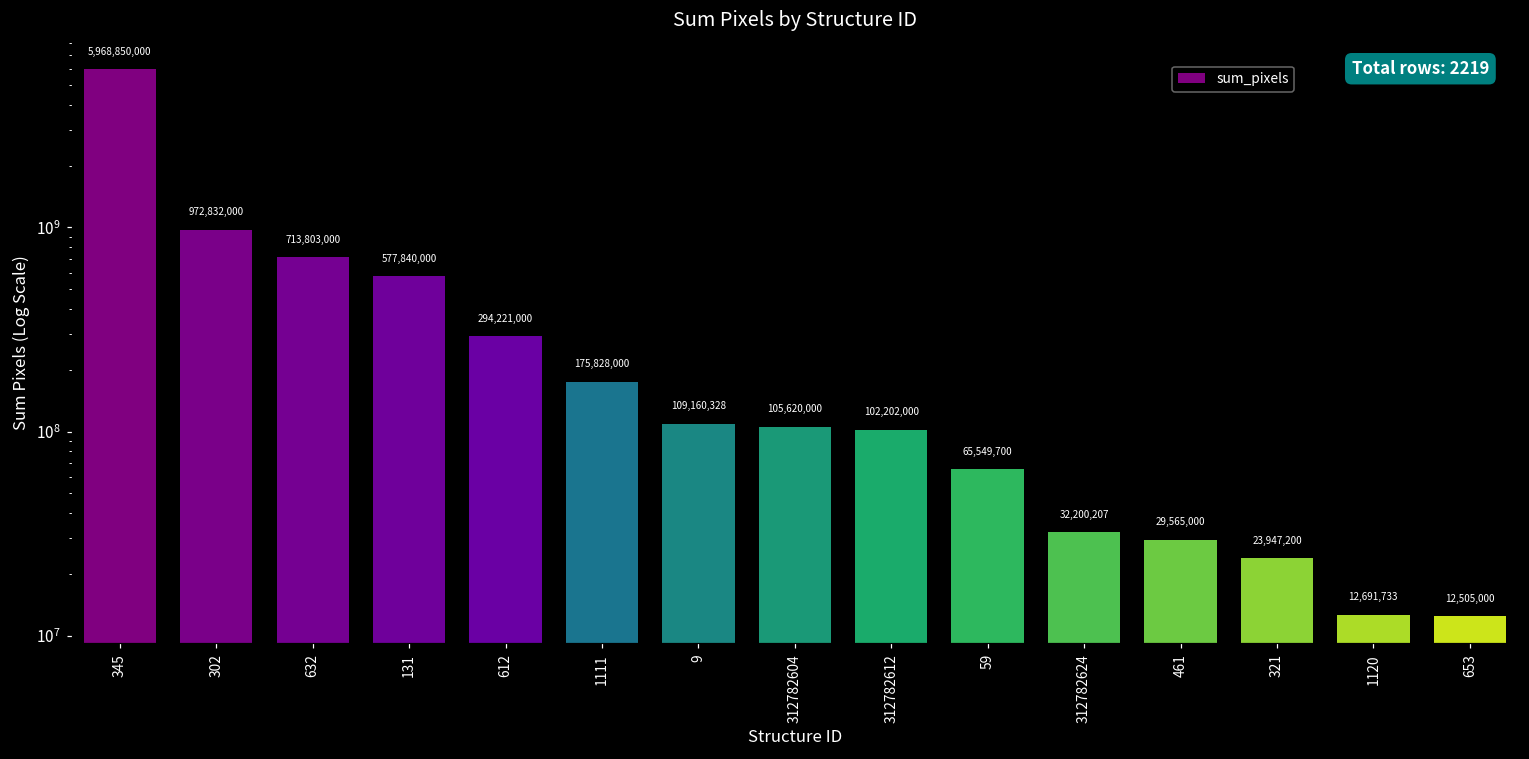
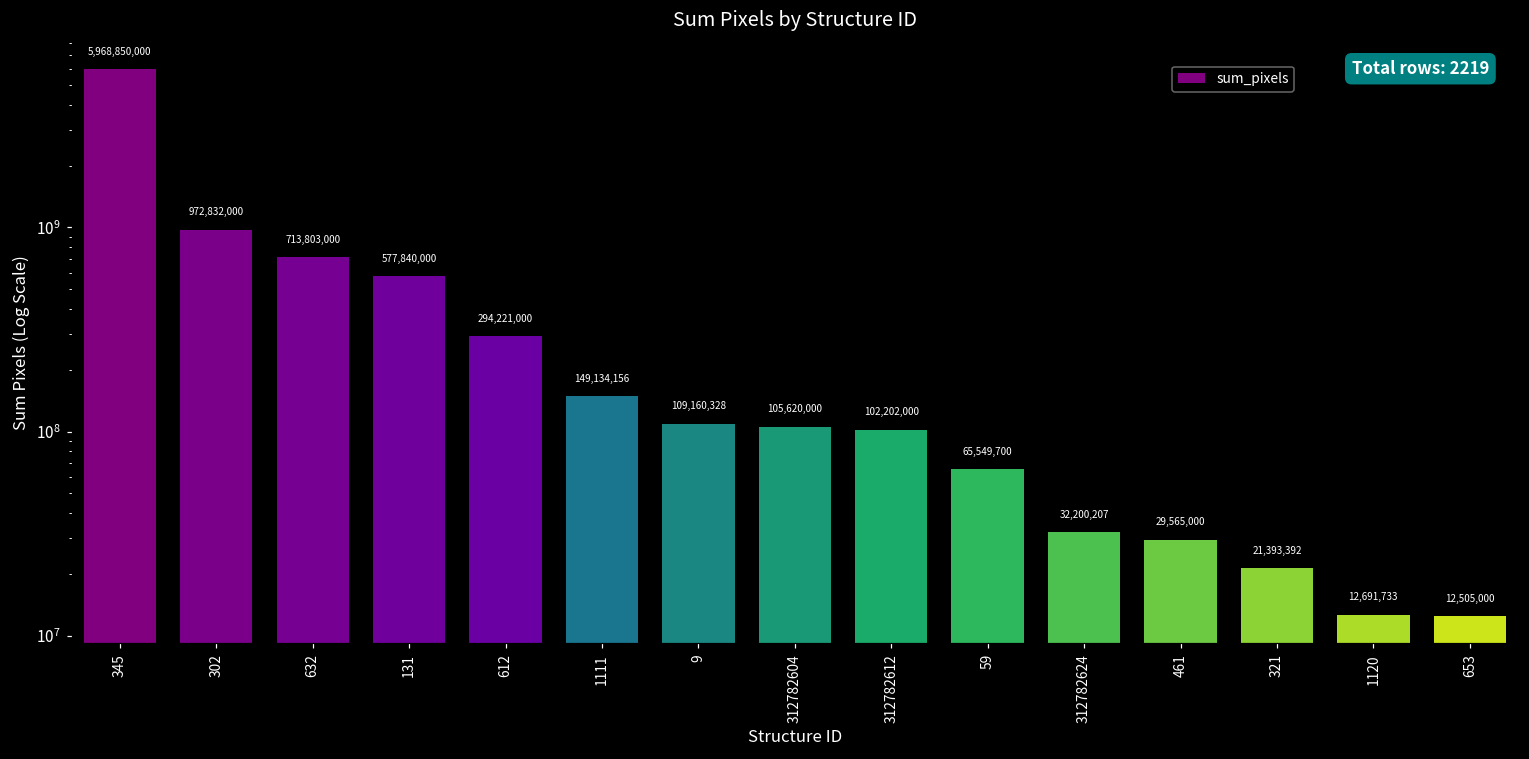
1111: 175,828,000 -> 149,134,156
321: 23,947,200 -> 21,393,392
